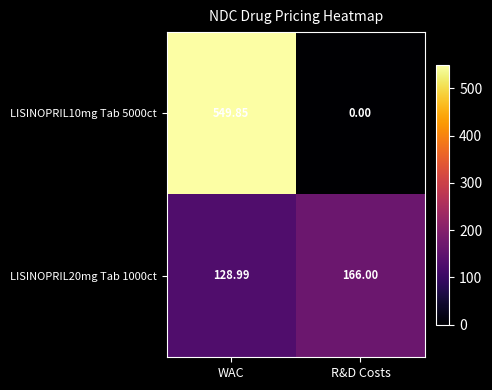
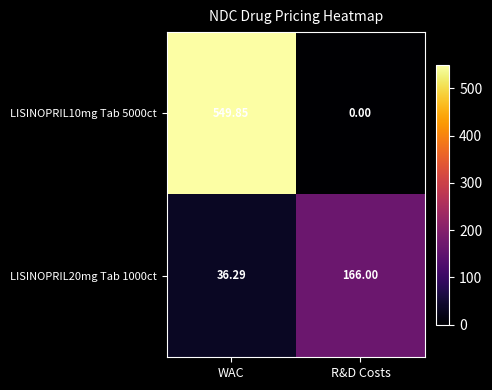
LISINOPRIL20mg Tab 1000ct, WAC: 128.99 -> 36.29
